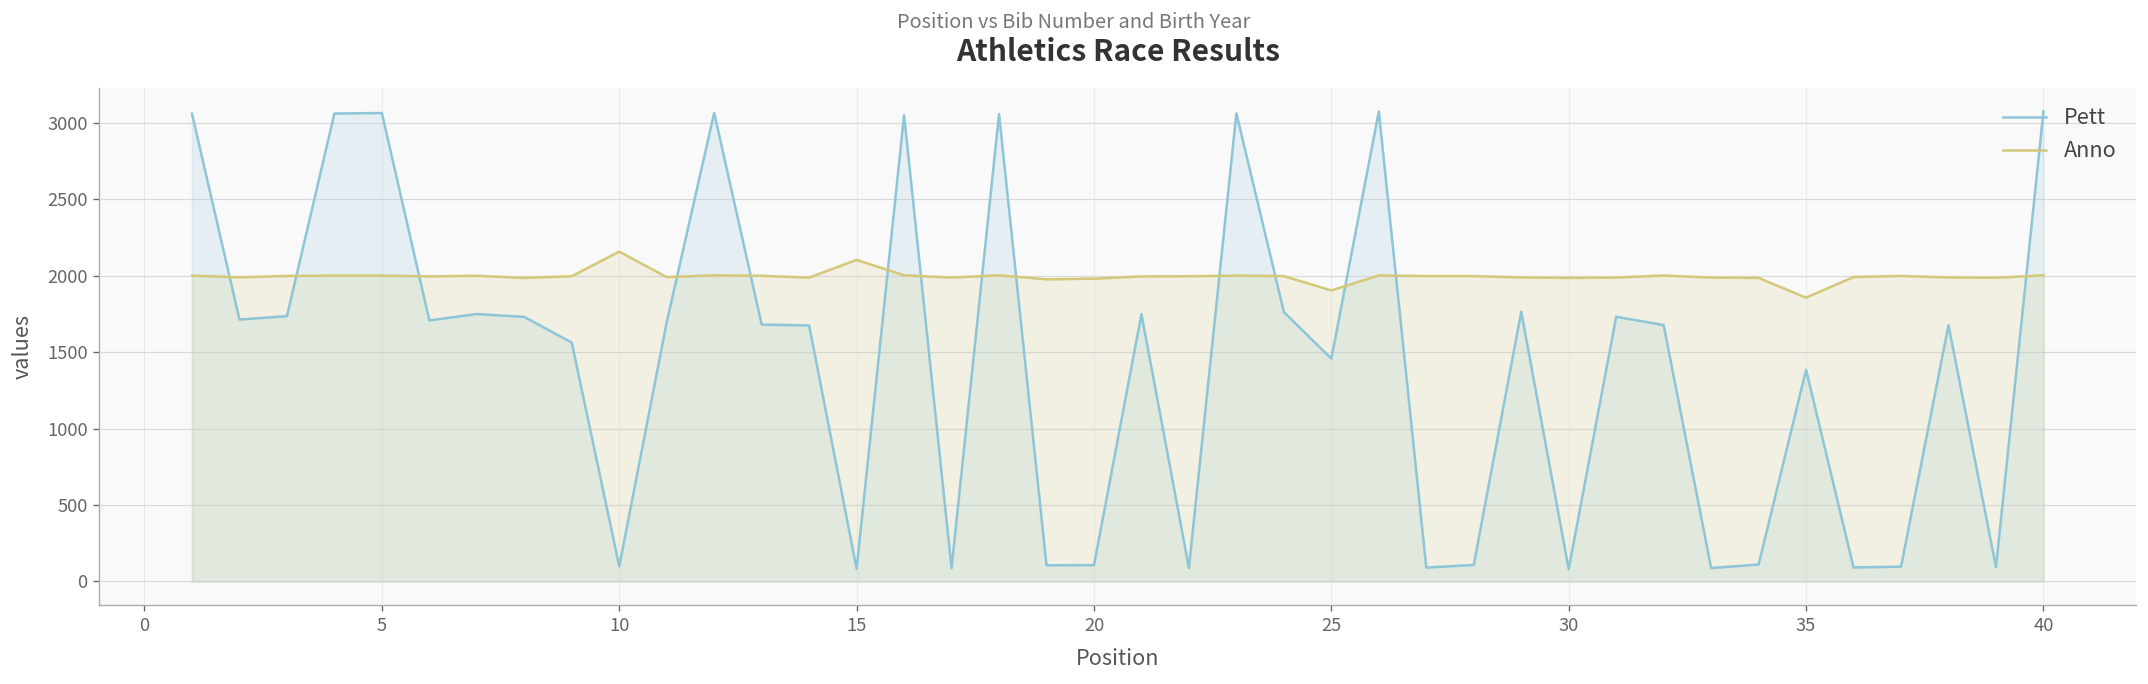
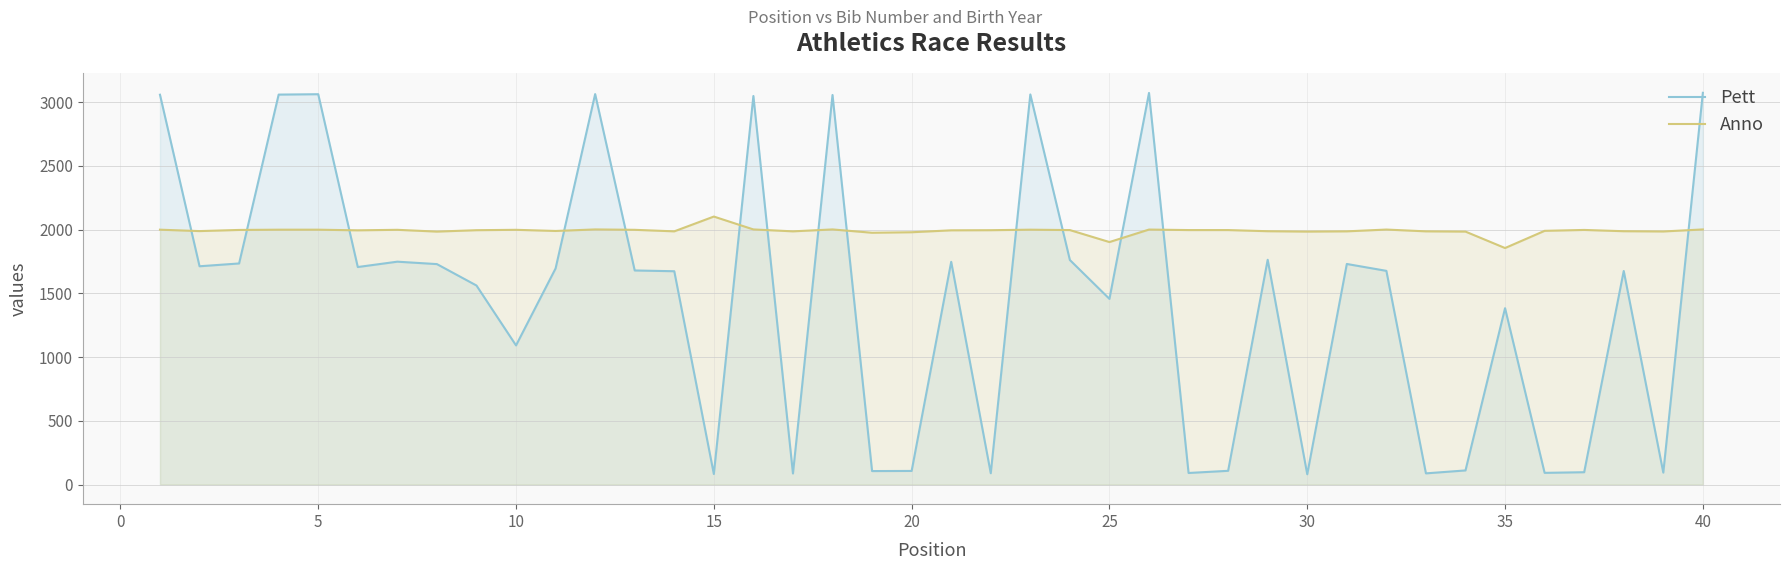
Pett, 10: 100 -> 1090
Anno, 10: 2160 -> 2000
